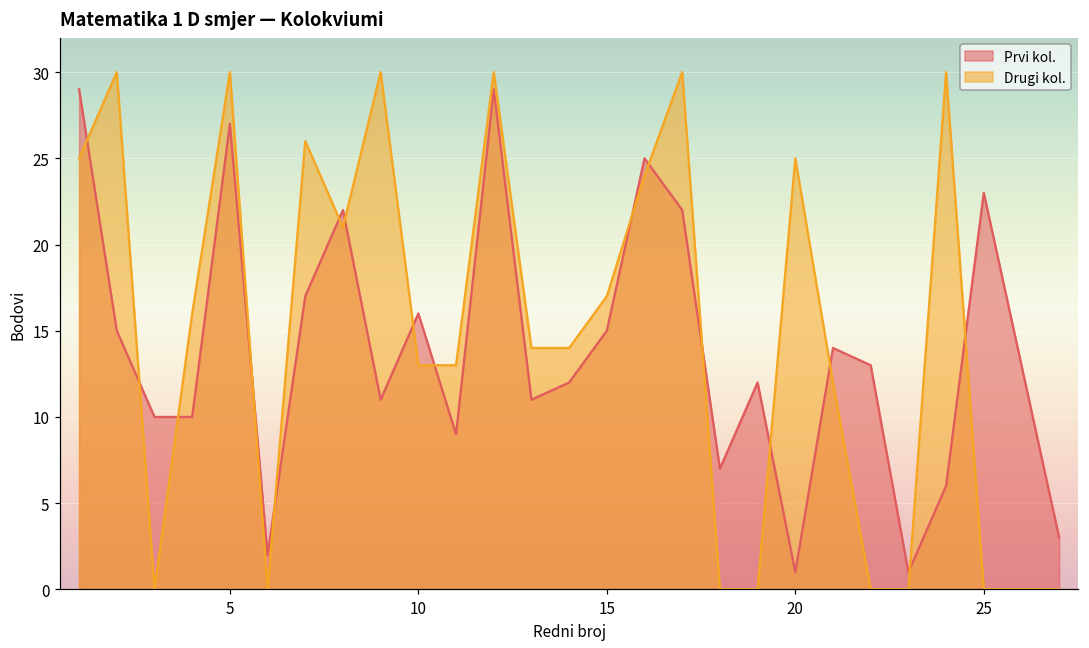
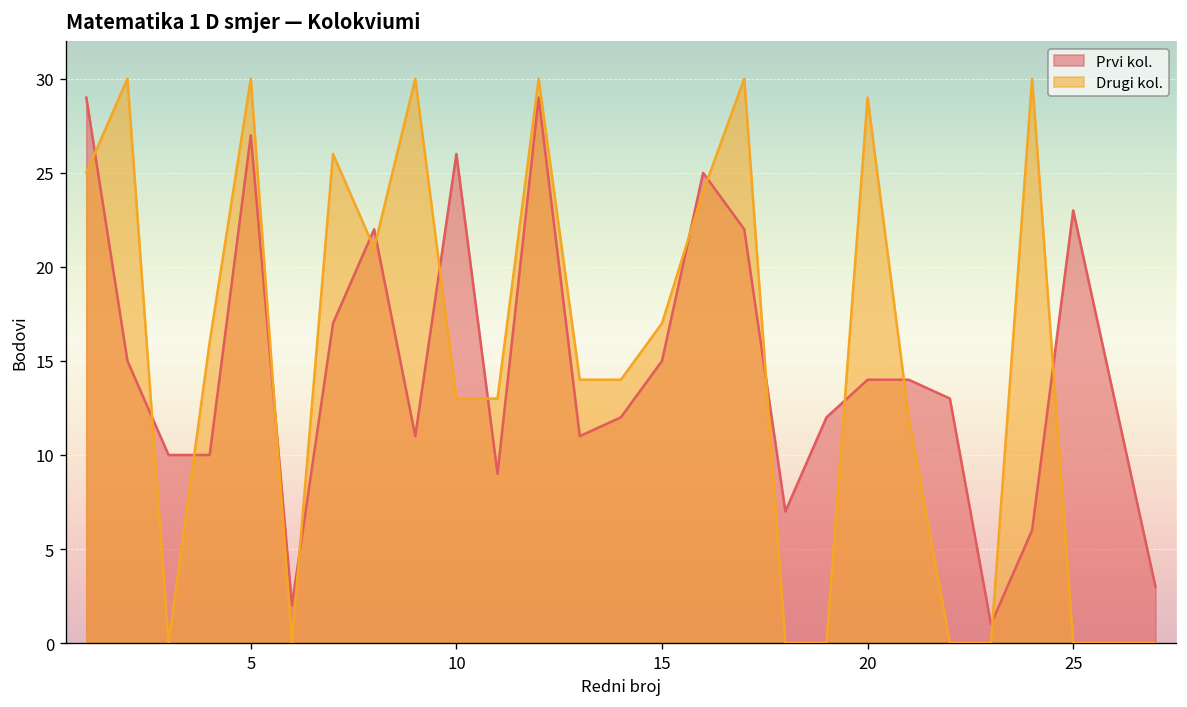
Prvi kol., 10: 16 -> 26
Prvi kol., 20: 1 -> 14
Drugi kol., 20: 25 -> 29
